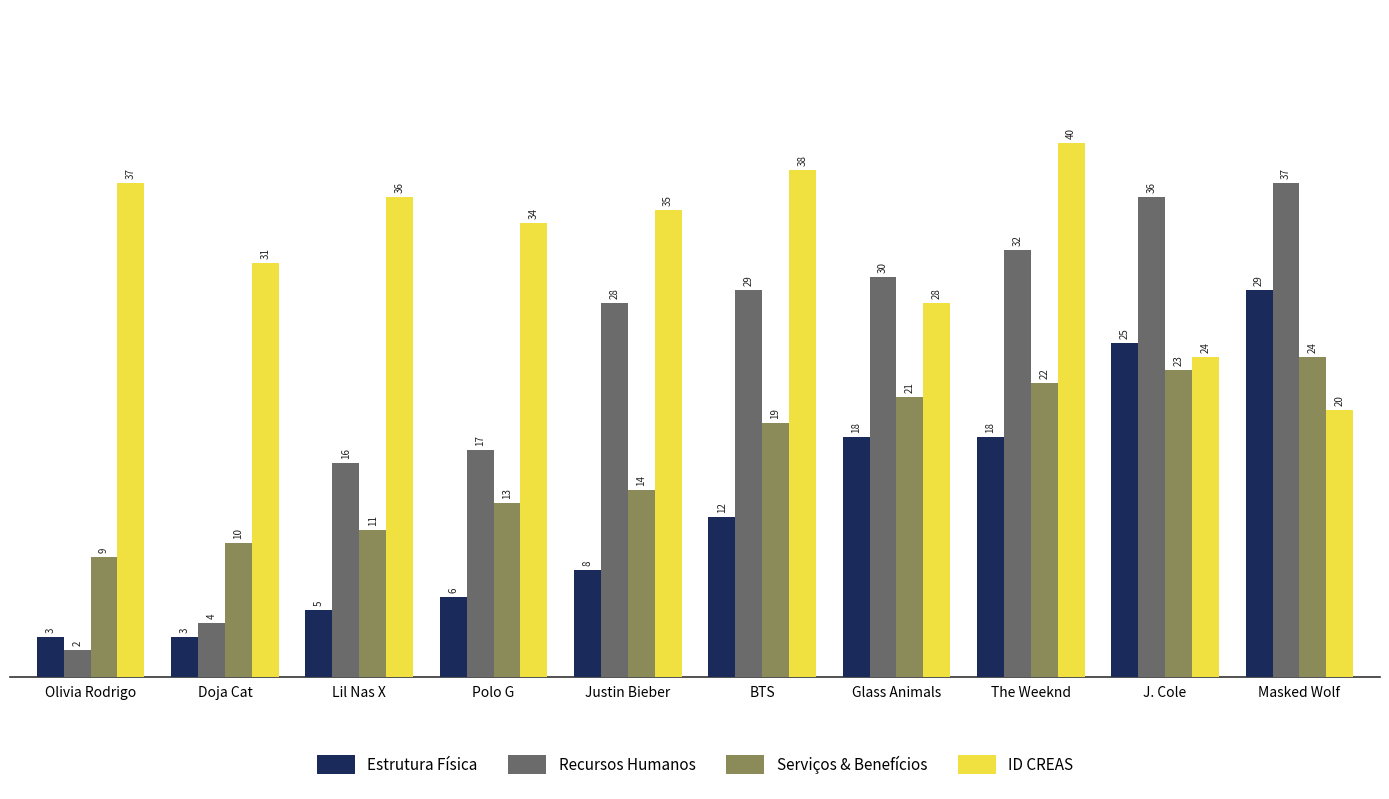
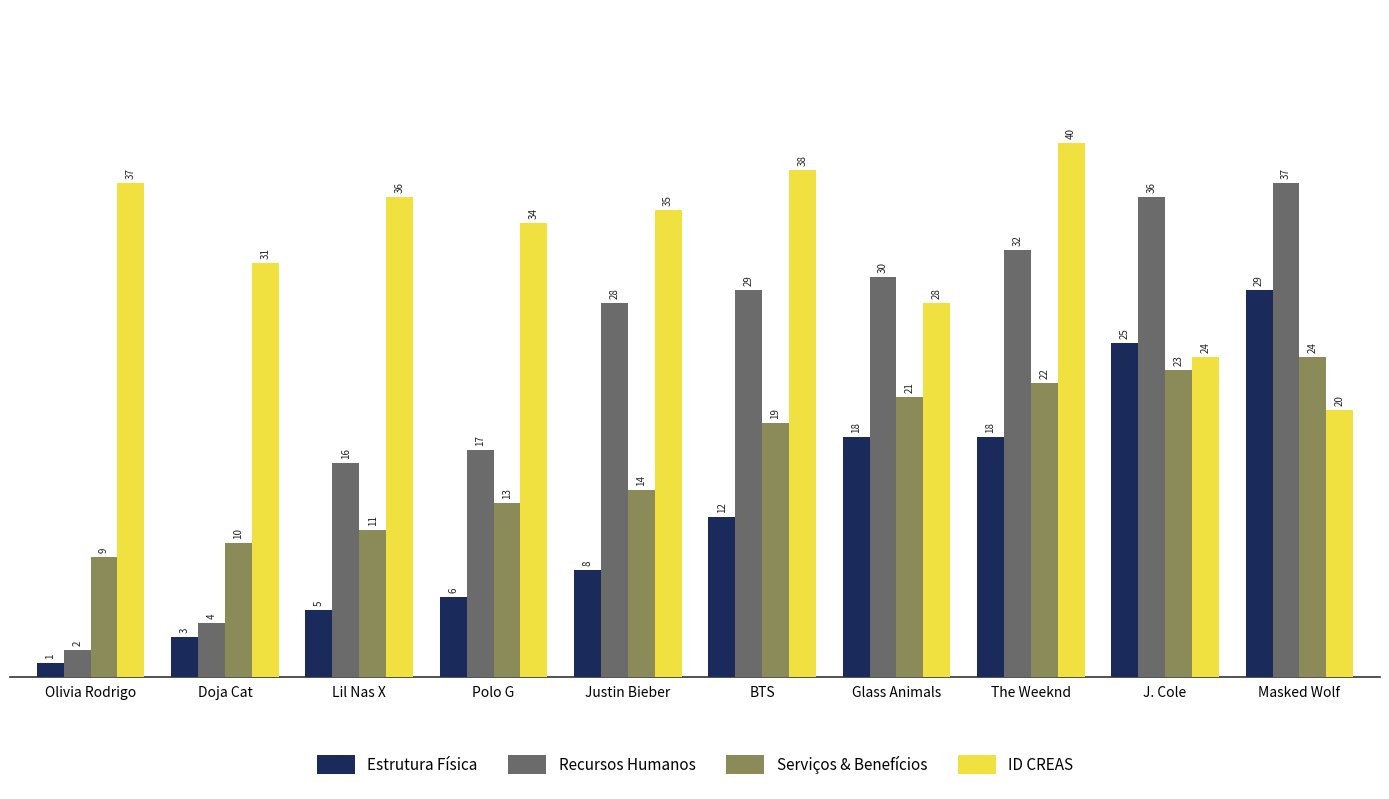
Estrutura Física, Olivia Rodrigo: 3 -> 1
